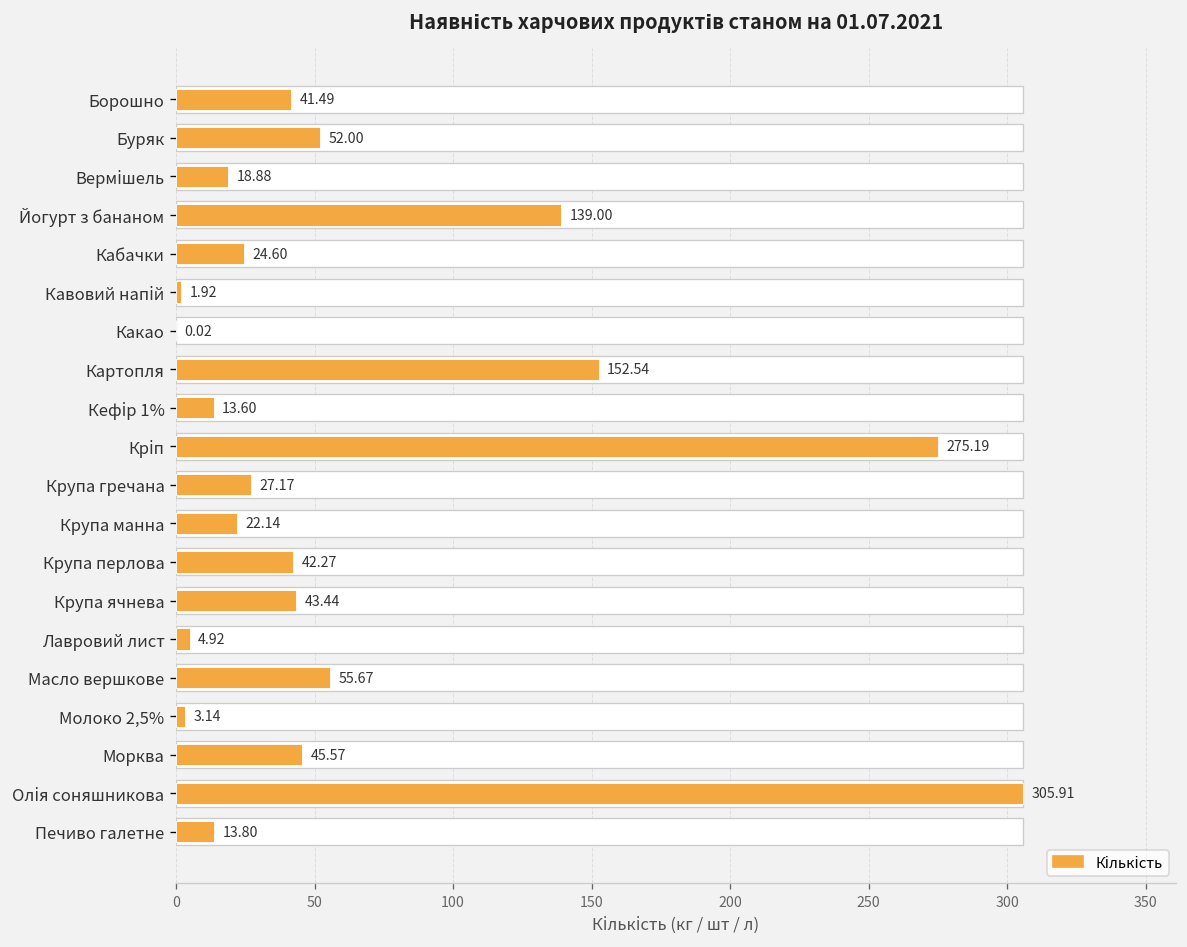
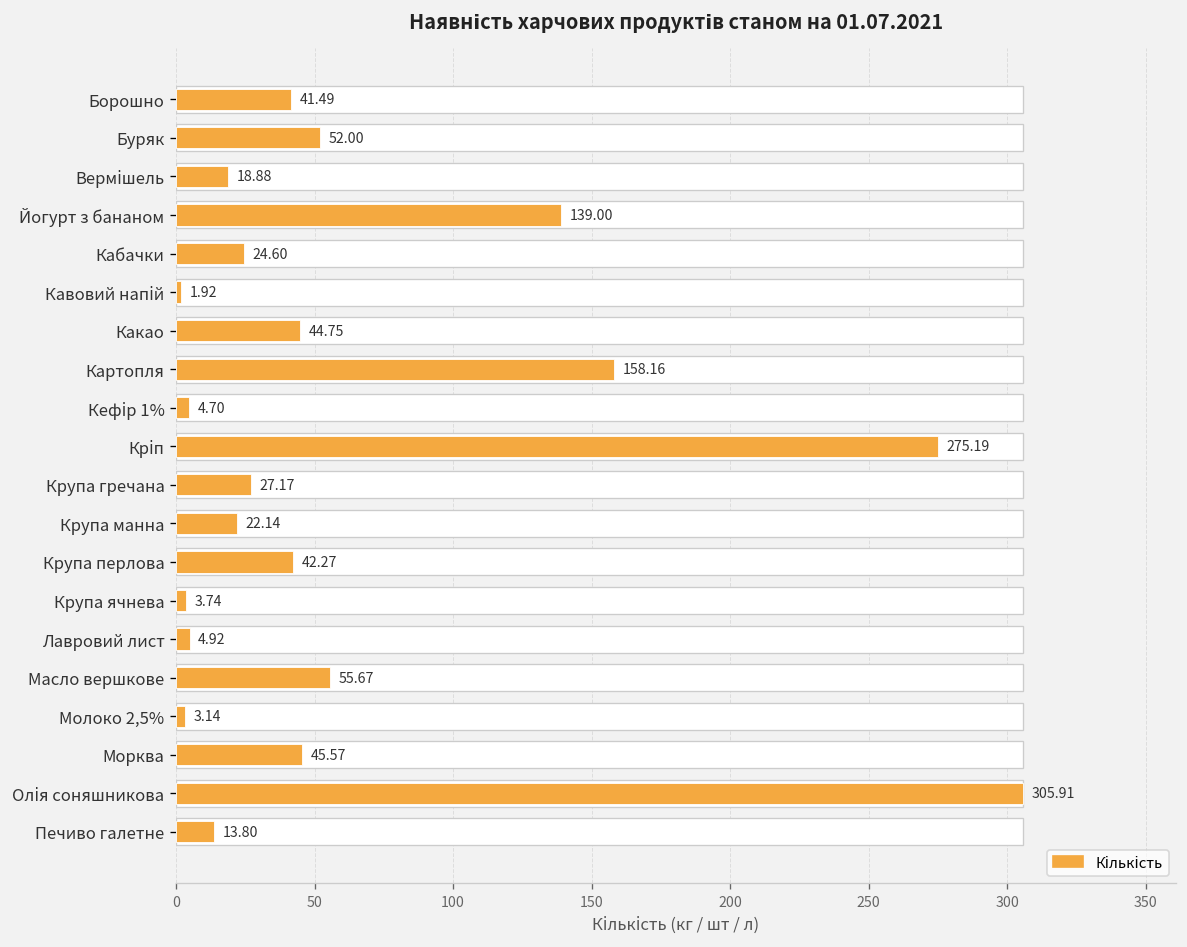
Кількість, Какао: 0.02 -> 44.75
Кількість, Картопля: 152.54 -> 158.16
Кількість, Кефір 1%: 13.60 -> 4.70
Кількість, Крупа ячнева: 43.44 -> 3.74
